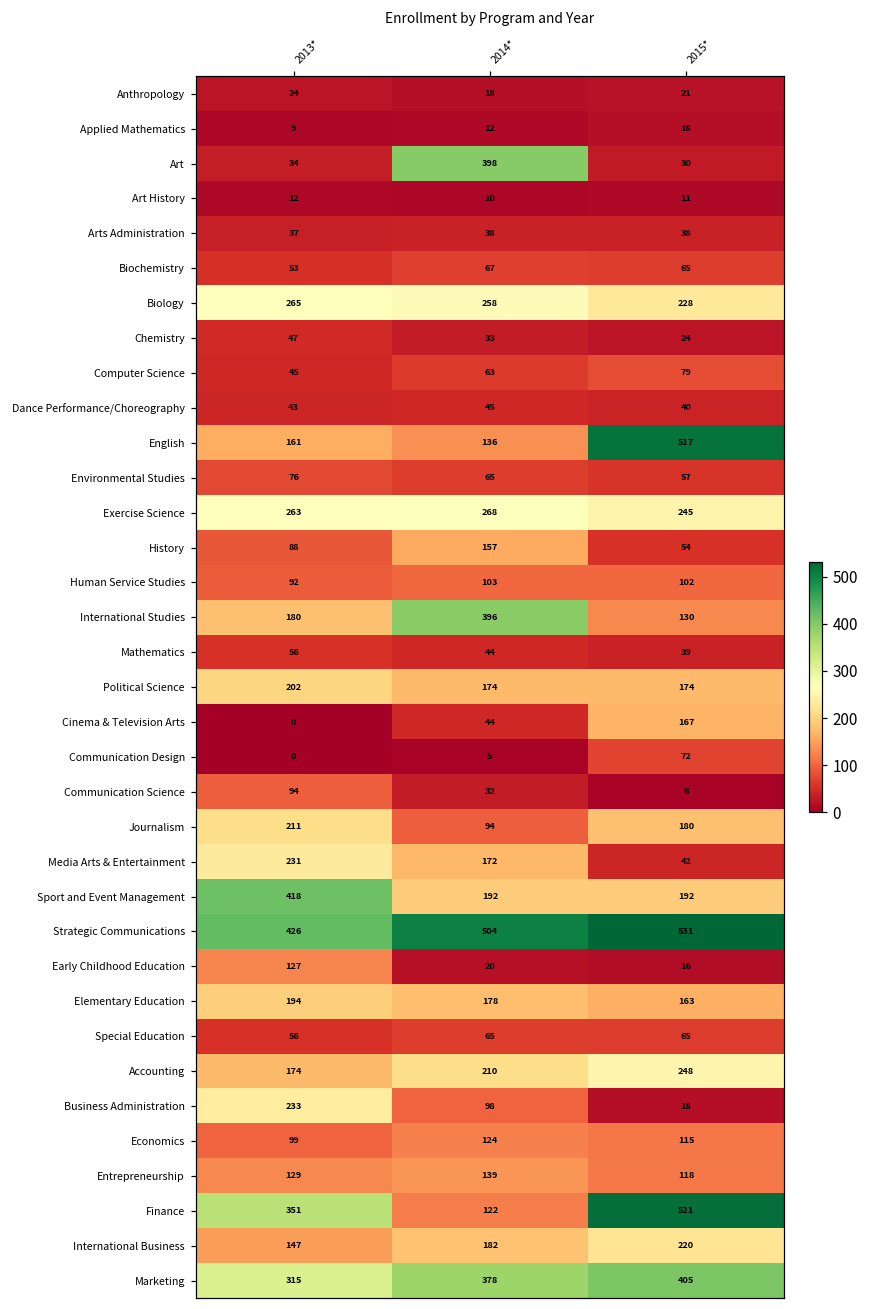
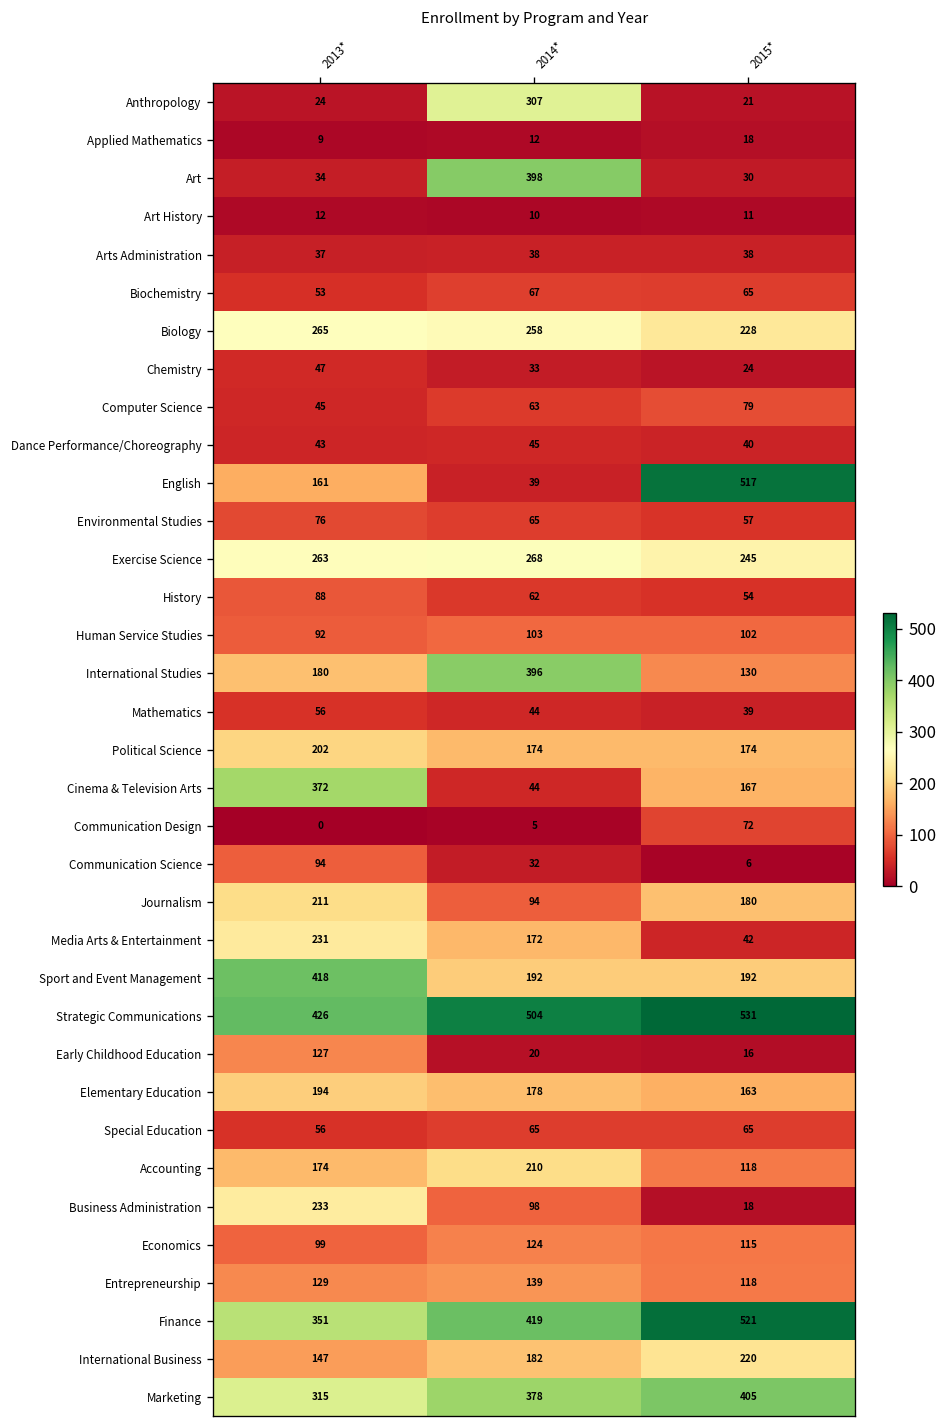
Anthropology, 2014*: 18 -> 307
English, 2014*: 136 -> 39
History, 2014*: 157 -> 62
Cinema & Television Arts, 2013*: 0 -> 372
Accounting, 2015*: 248 -> 118
Finance, 2014*: 122 -> 419
